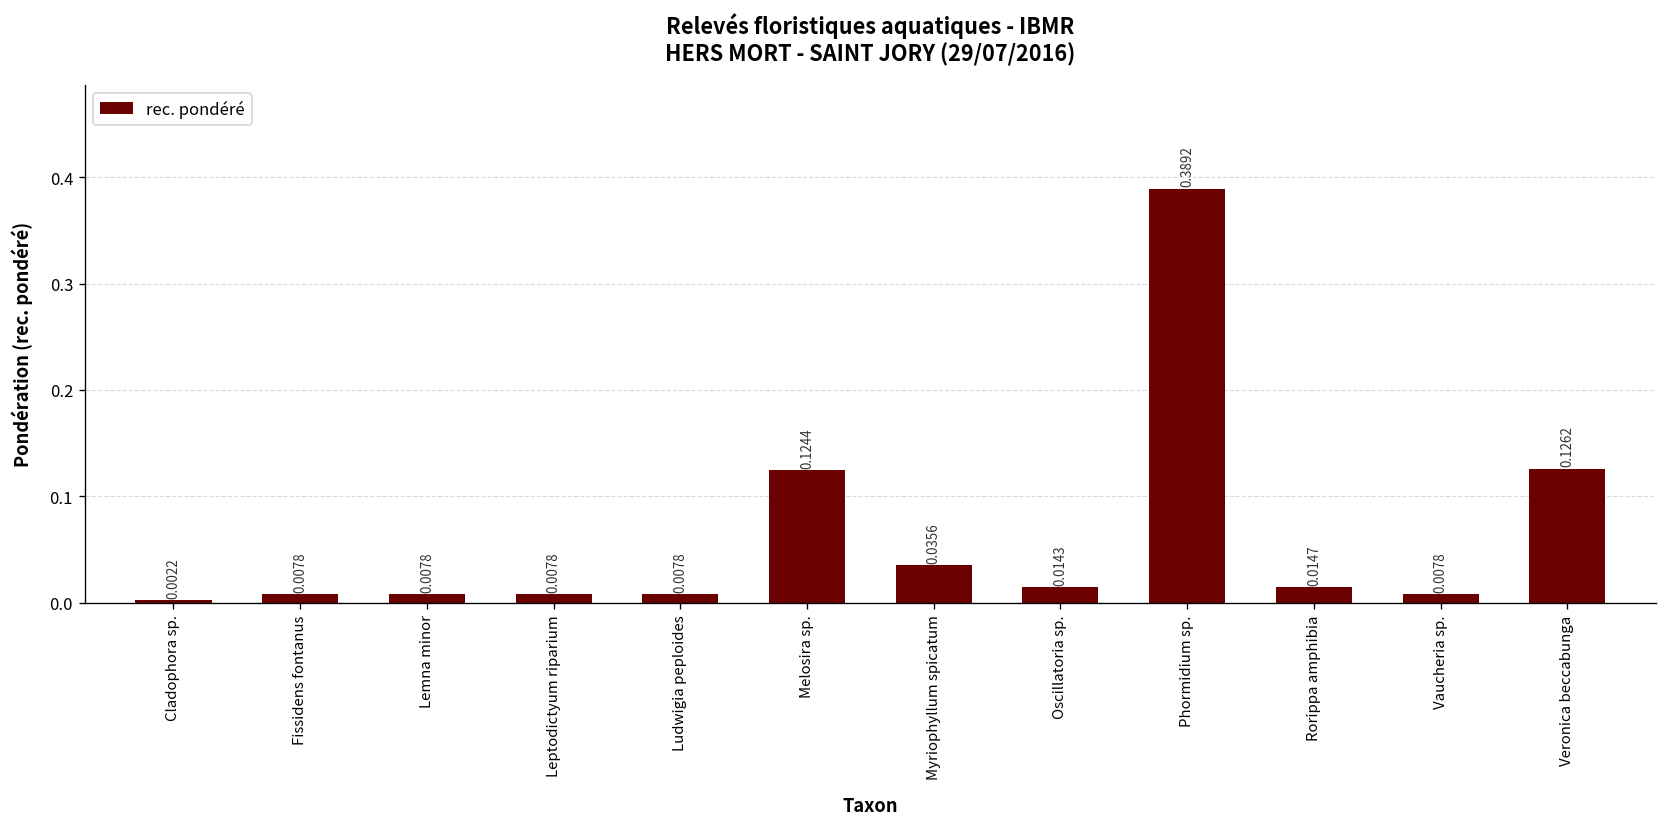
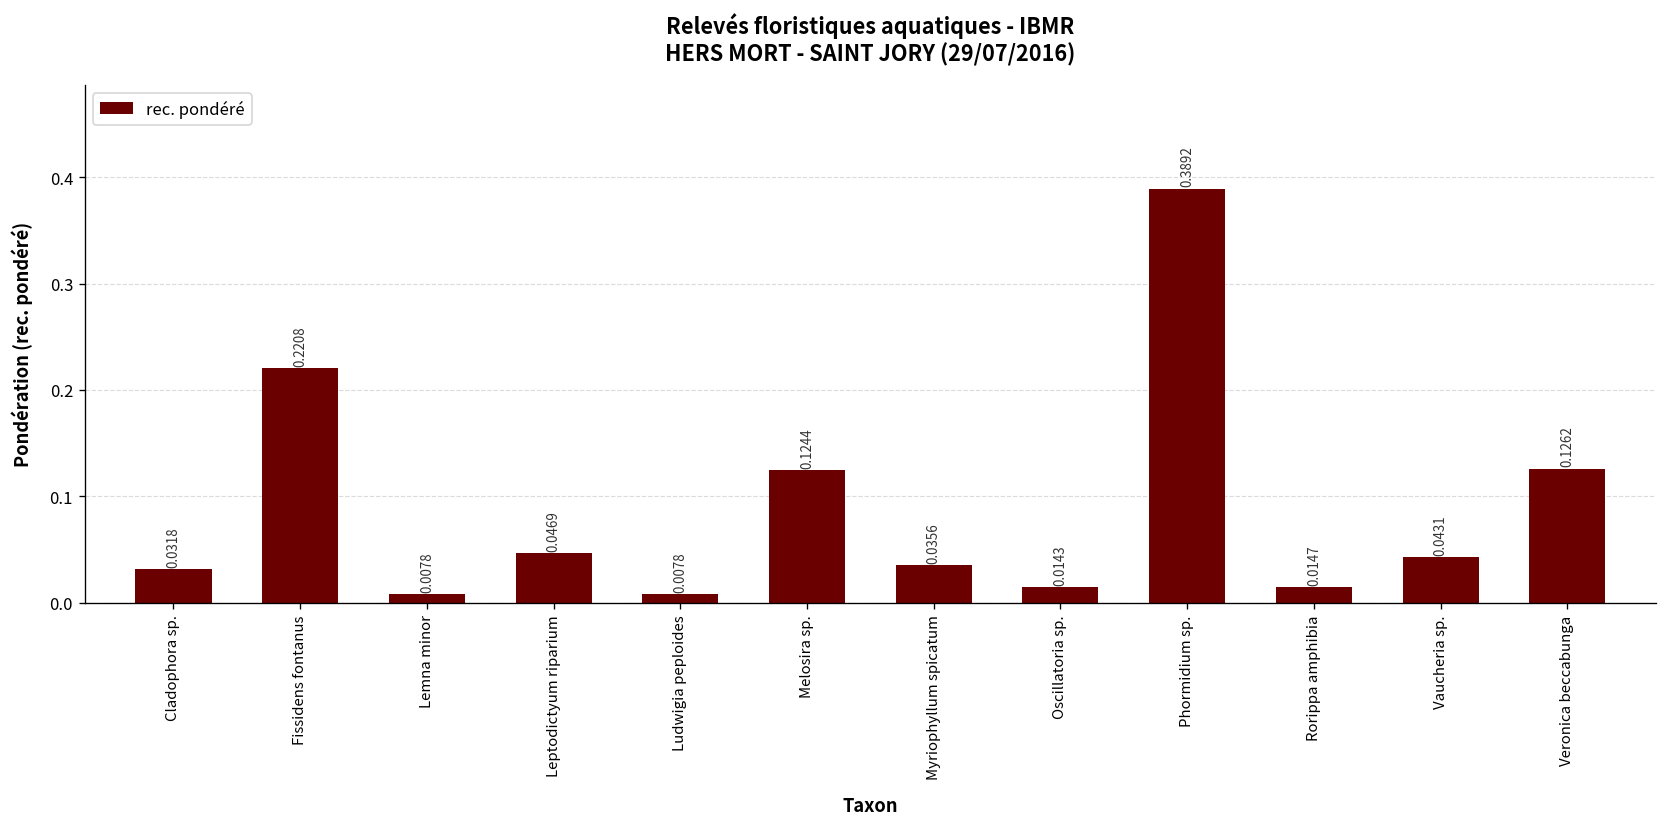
Cladophora sp.: 0.0022 -> 0.0318
Fissidens fontanus: 0.0078 -> 0.2208
Leptodictyum riparium: 0.0078 -> 0.0469
Vaucheria sp.: 0.0078 -> 0.0431
